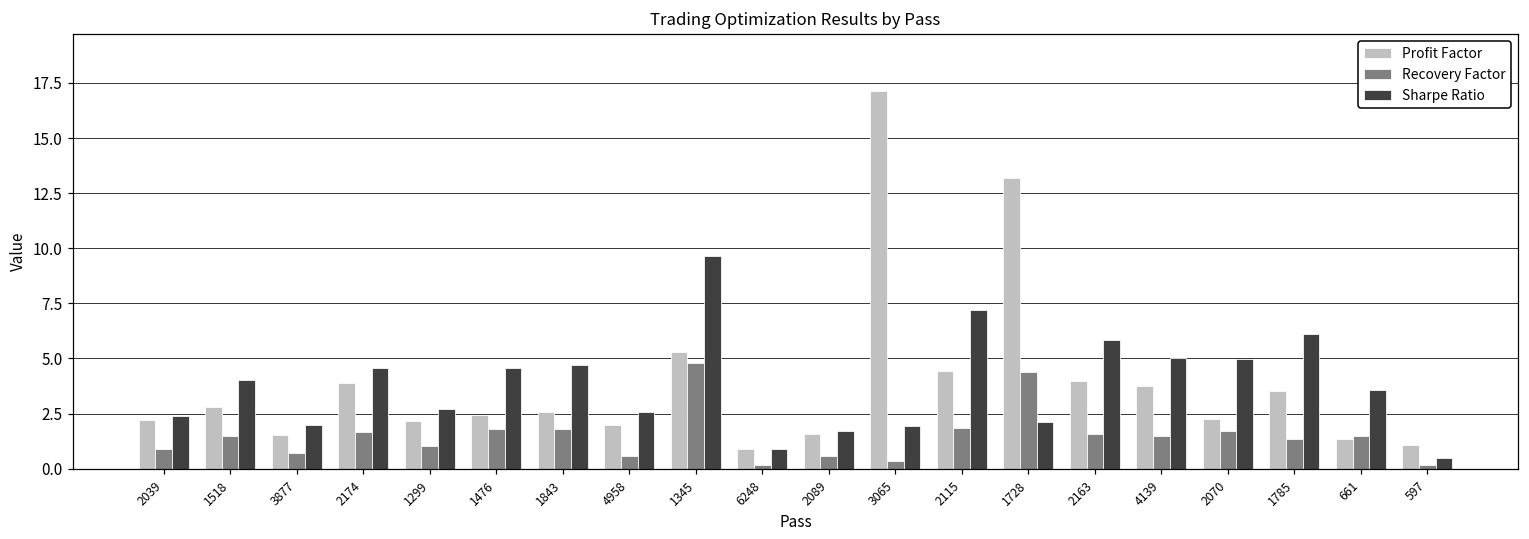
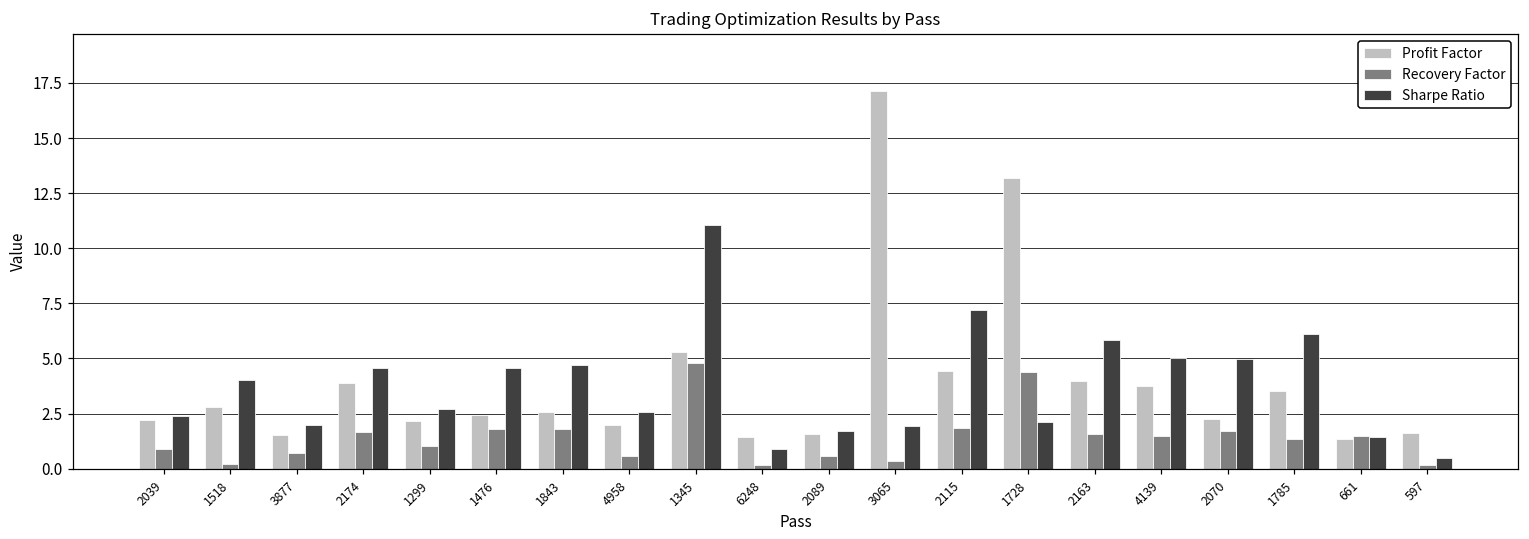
Recovery Factor, 1518: 1.5 -> 0.2
Sharpe Ratio, 1345: 9.7 -> 11.0
Profit Factor, 6248: 0.9 -> 1.4
Sharpe Ratio, 661: 3.6 -> 1.4
Profit Factor, 597: 1.1 -> 1.6
